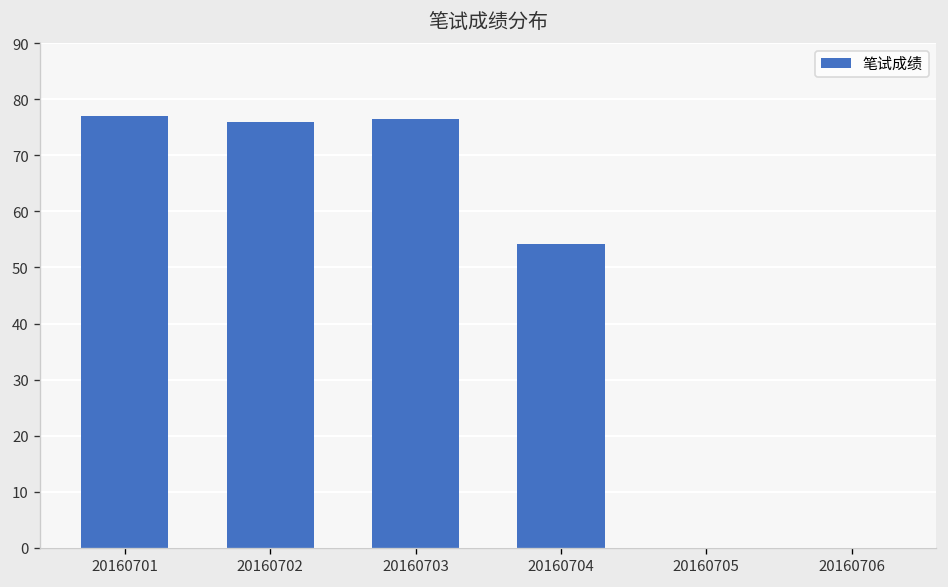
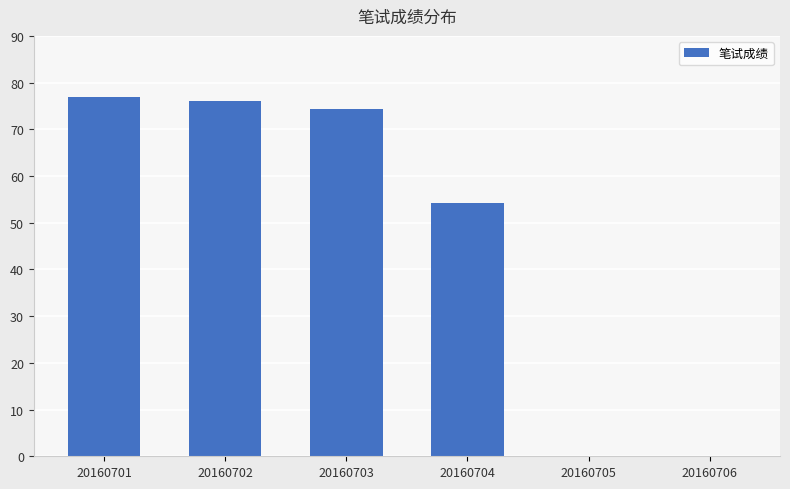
20160703: 76 -> 74
